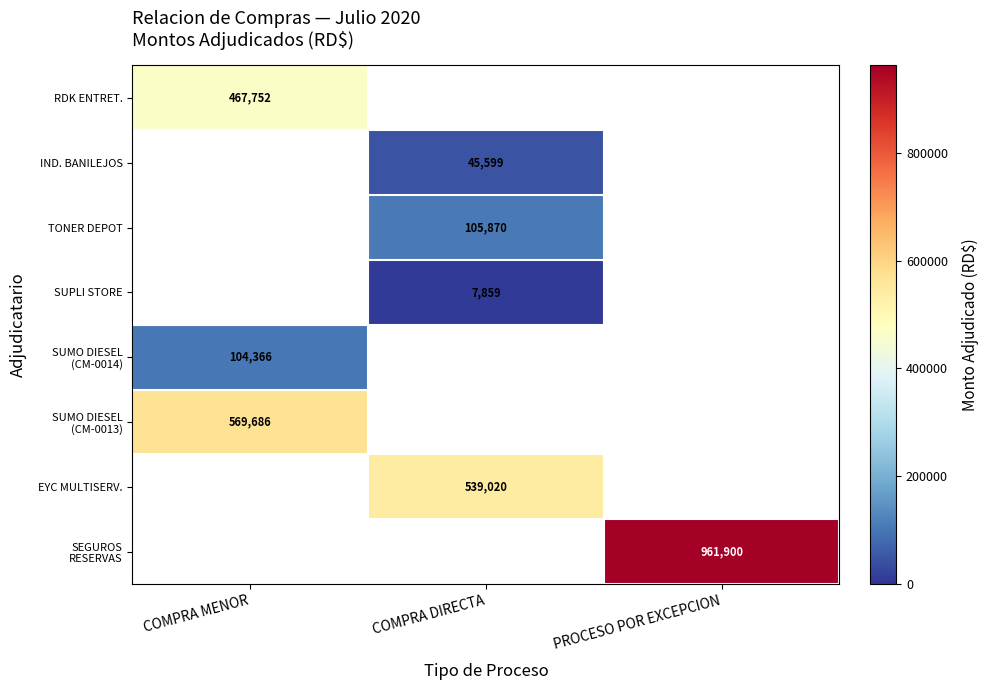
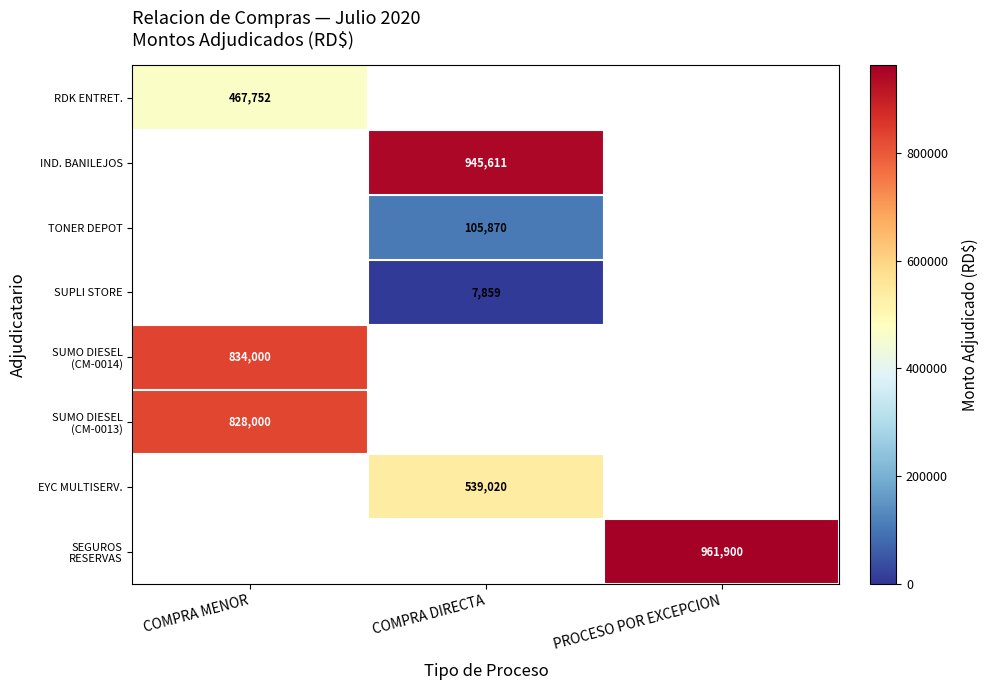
IND. BANILEJOS, COMPRA DIRECTA: 45,599 -> 945,611
SUMO DIESEL (CM-0014), COMPRA MENOR: 104,366 -> 834,000
SUMO DIESEL (CM-0013), COMPRA MENOR: 569,686 -> 828,000
